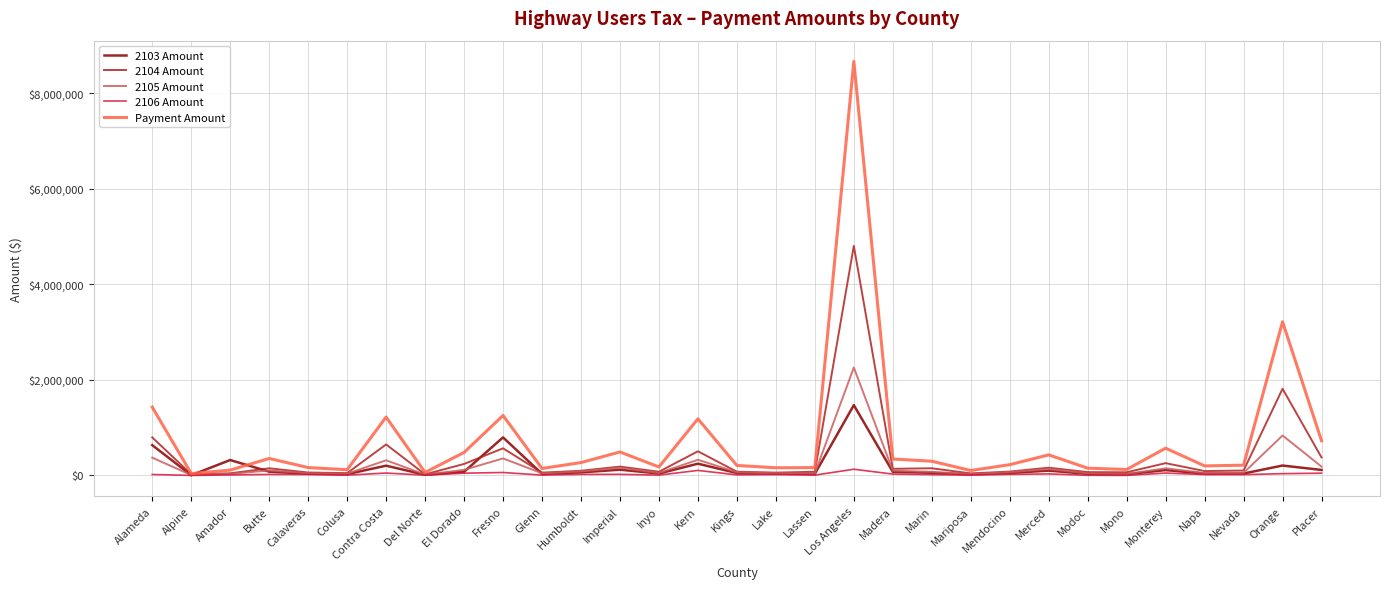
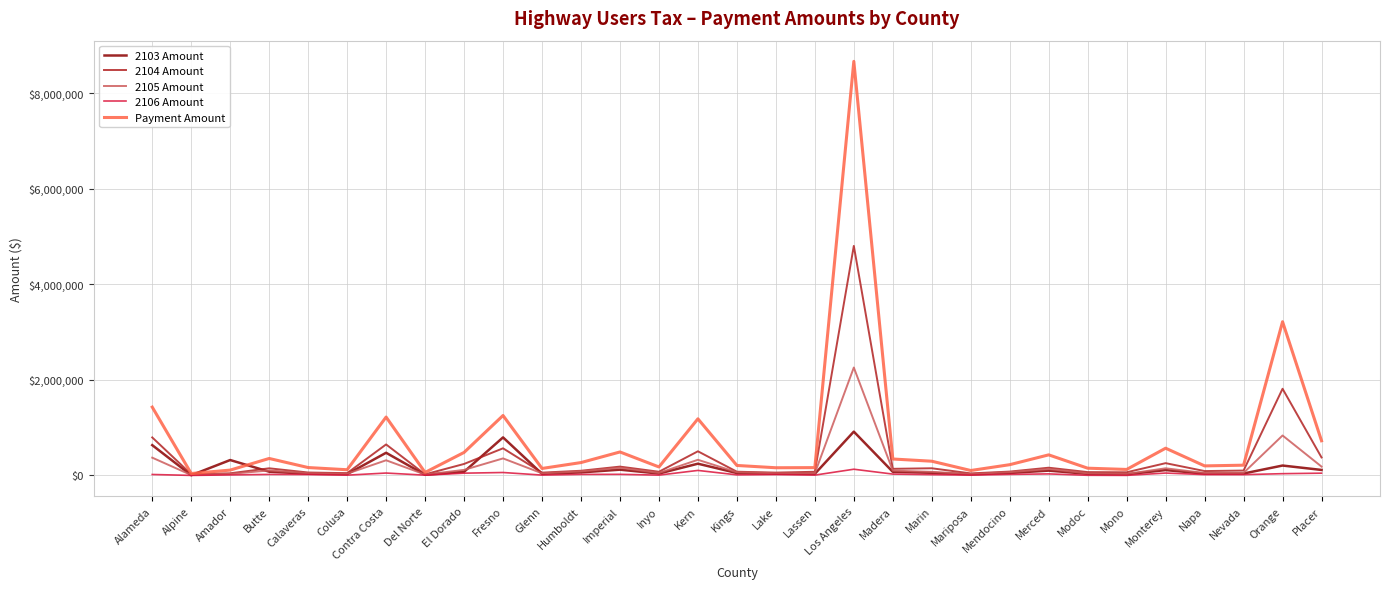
2103 Amount, Contra Costa: $200,000 -> $500,000
2103 Amount, Los Angeles: $1,500,000 -> $900,000
